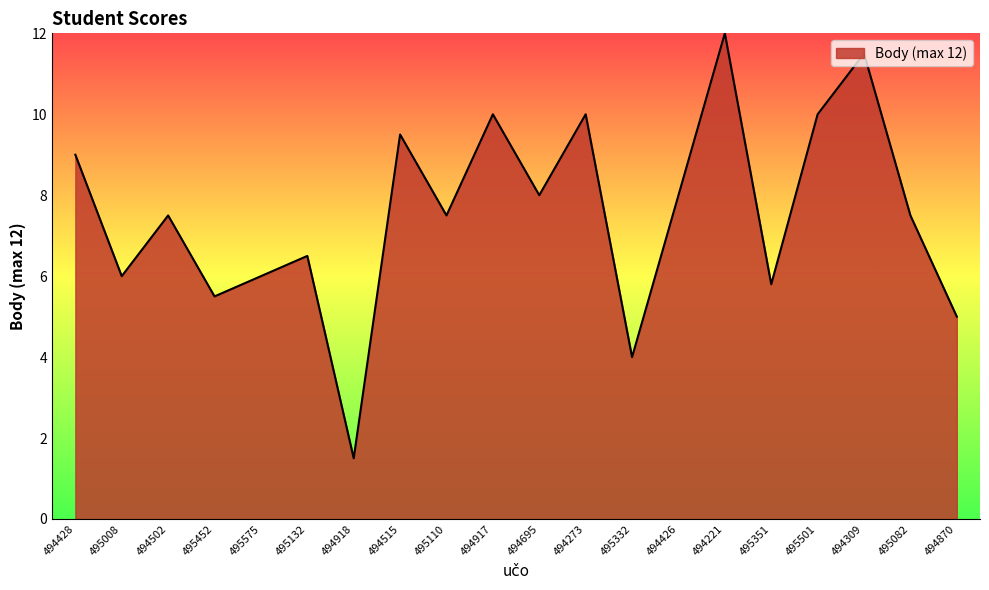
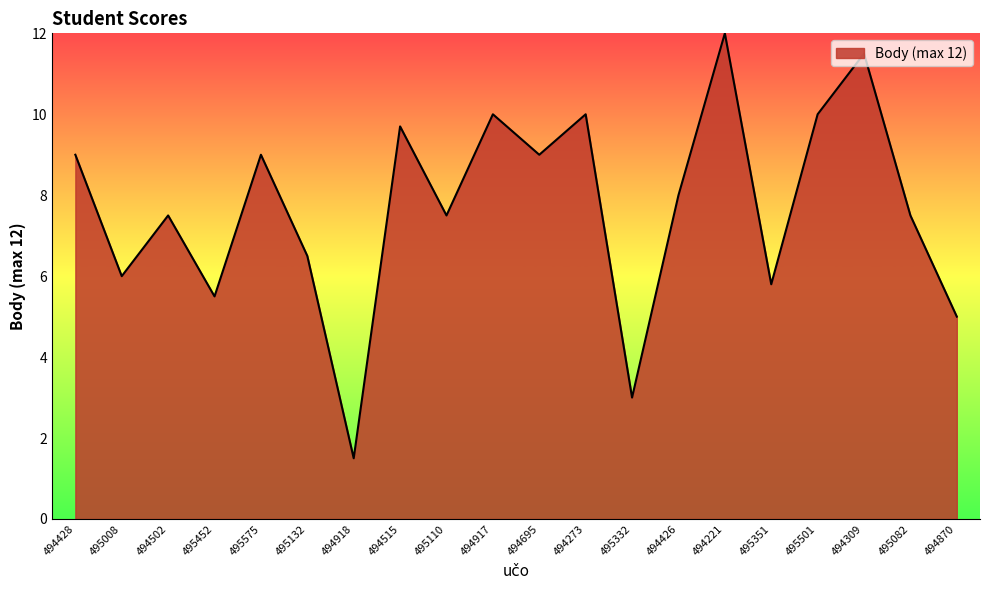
495575: 6 -> 9
494515: 9.5 -> 9.7
494695: 8 -> 9
495332: 4 -> 3
